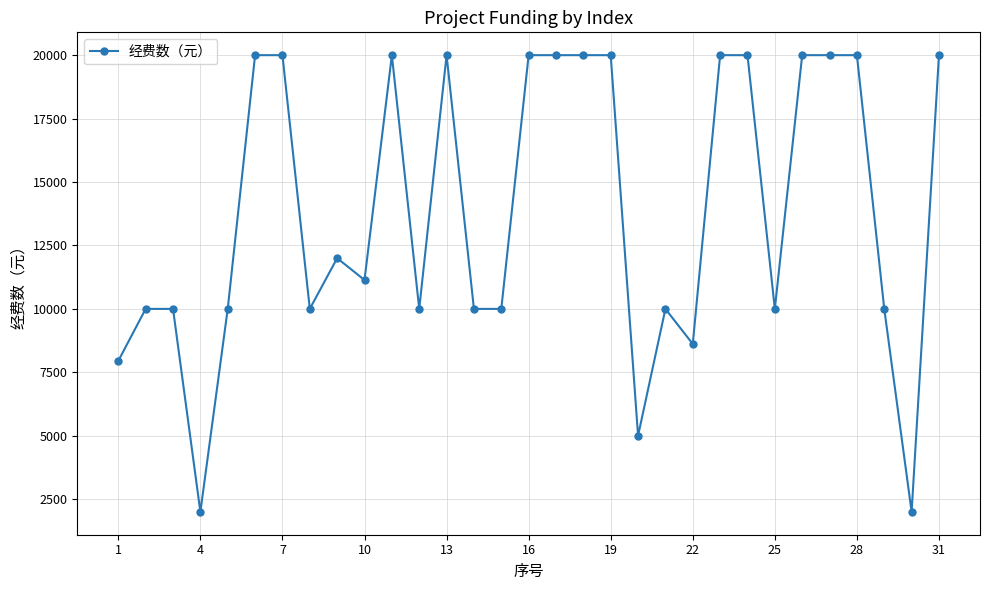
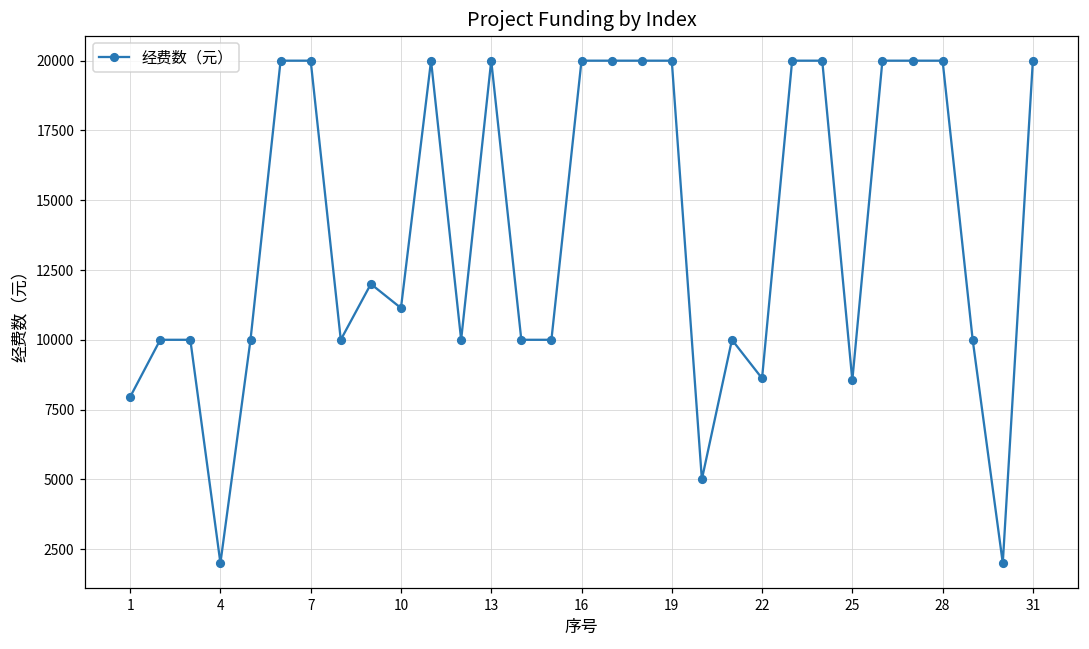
25: 10000 -> 8600
